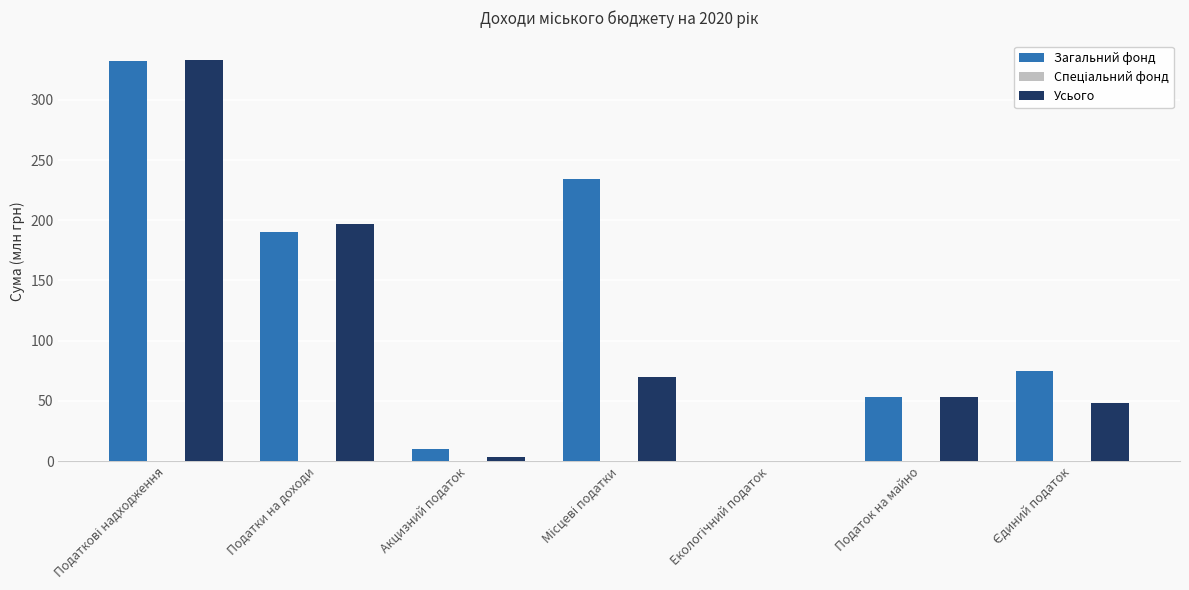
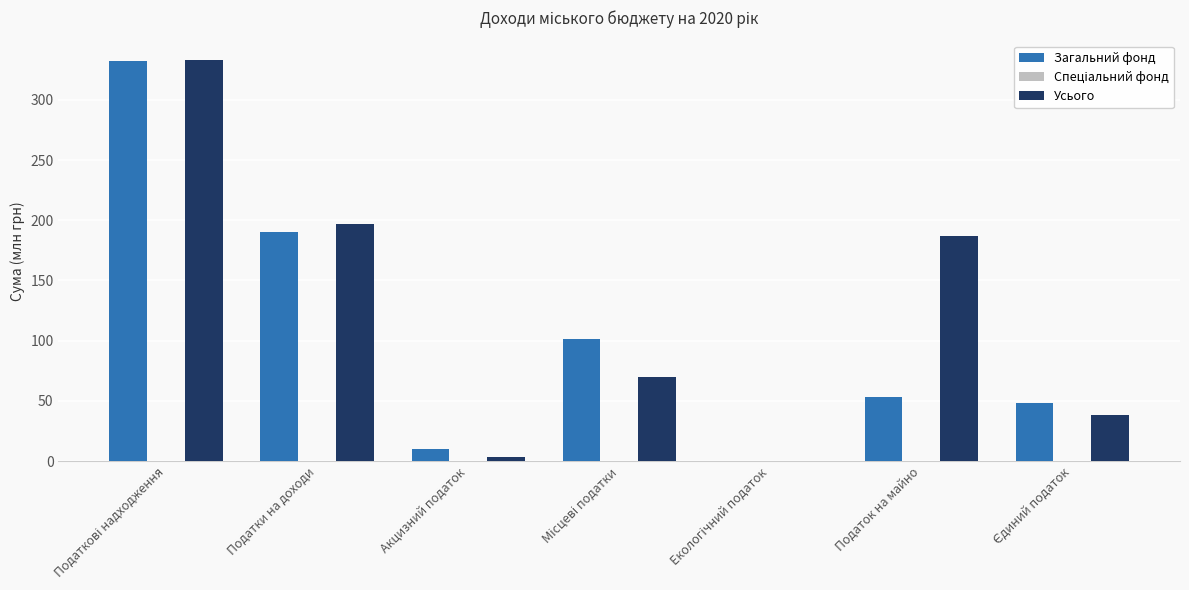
Загальний фонд, Місцеві податки: 234 -> 102
Усього, Податок на майно: 54 -> 187
Загальний фонд, Єдиний податок: 74 -> 48
Усього, Єдиний податок: 48 -> 39
